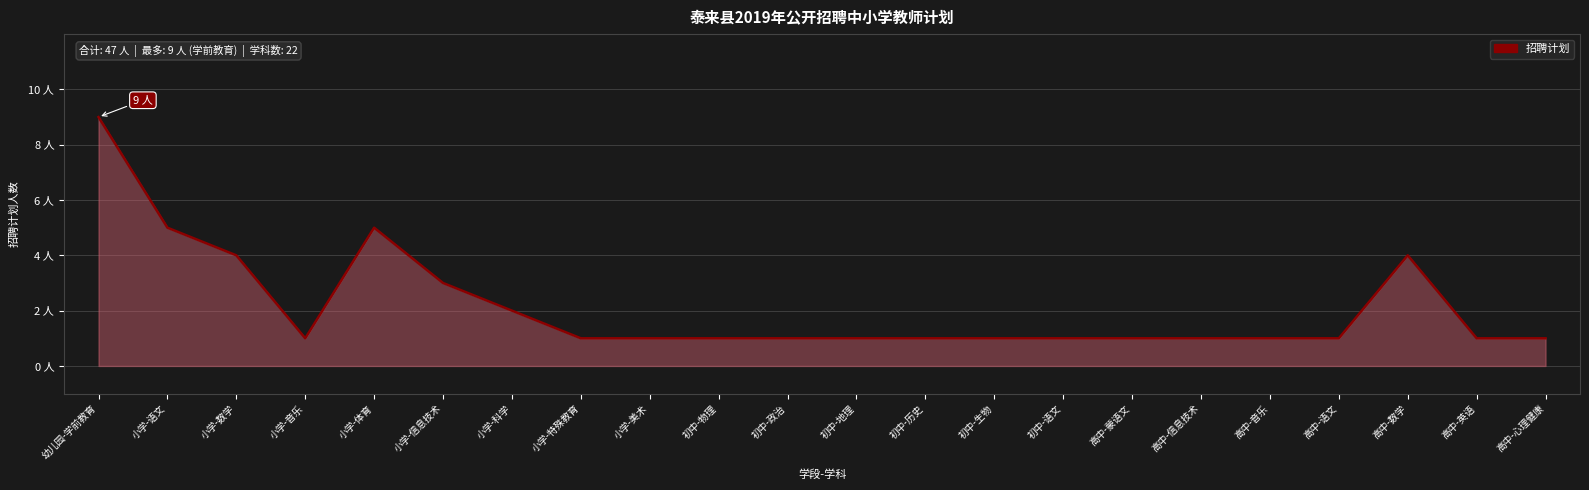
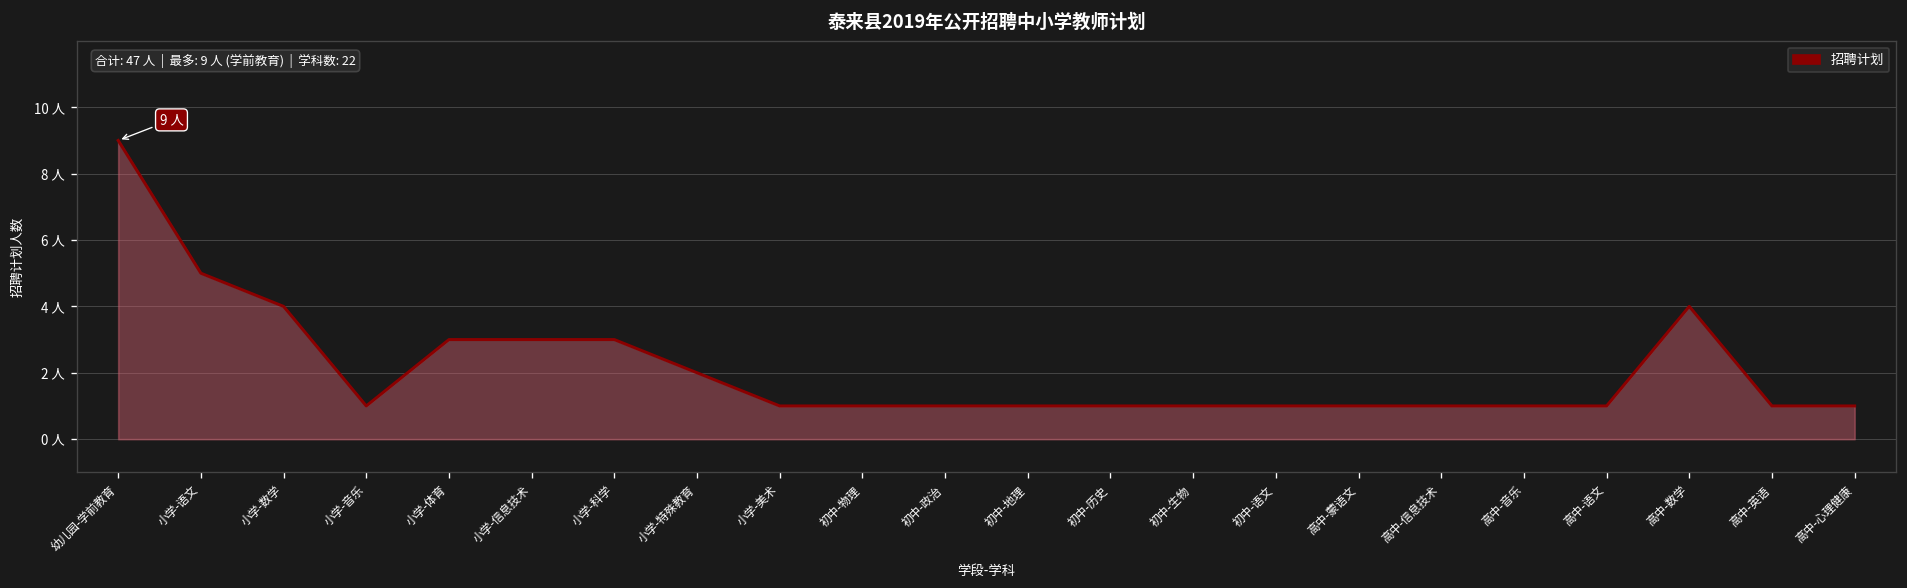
小学-体育: 5 人 -> 3 人
小学-科学: 2 人 -> 3 人
小学-特殊教育: 1 人 -> 2 人
